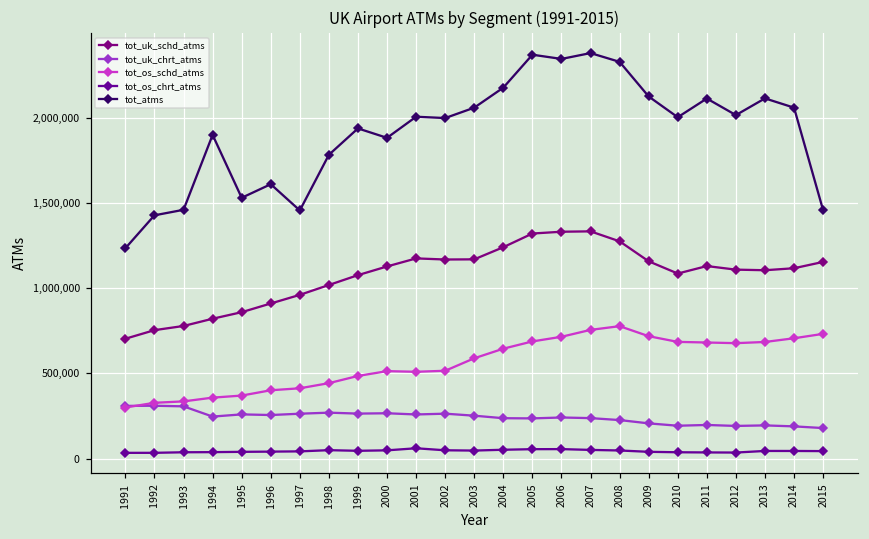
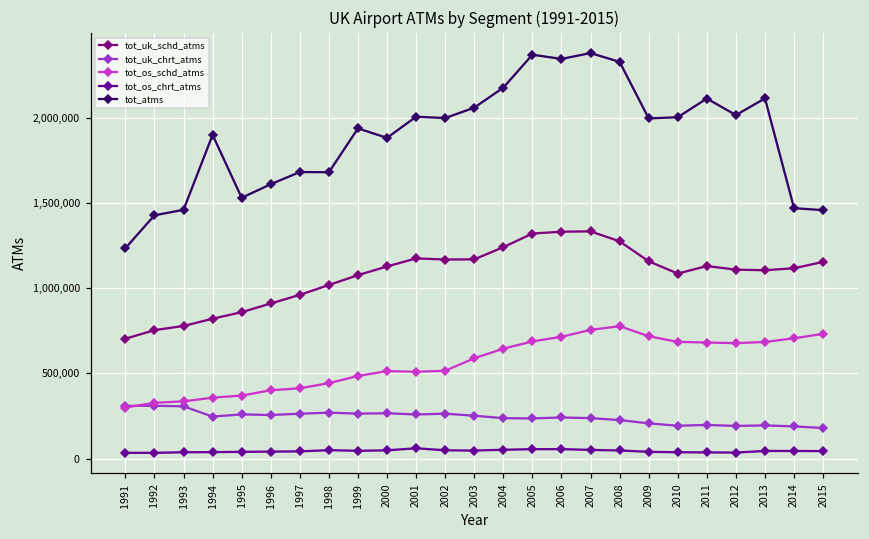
tot_atms, 1997: 1,460,000 -> 1,680,000
tot_atms, 1998: 1,780,000 -> 1,680,000
tot_atms, 2009: 2,120,000 -> 2,000,000
tot_atms, 2014: 2,060,000 -> 1,470,000
